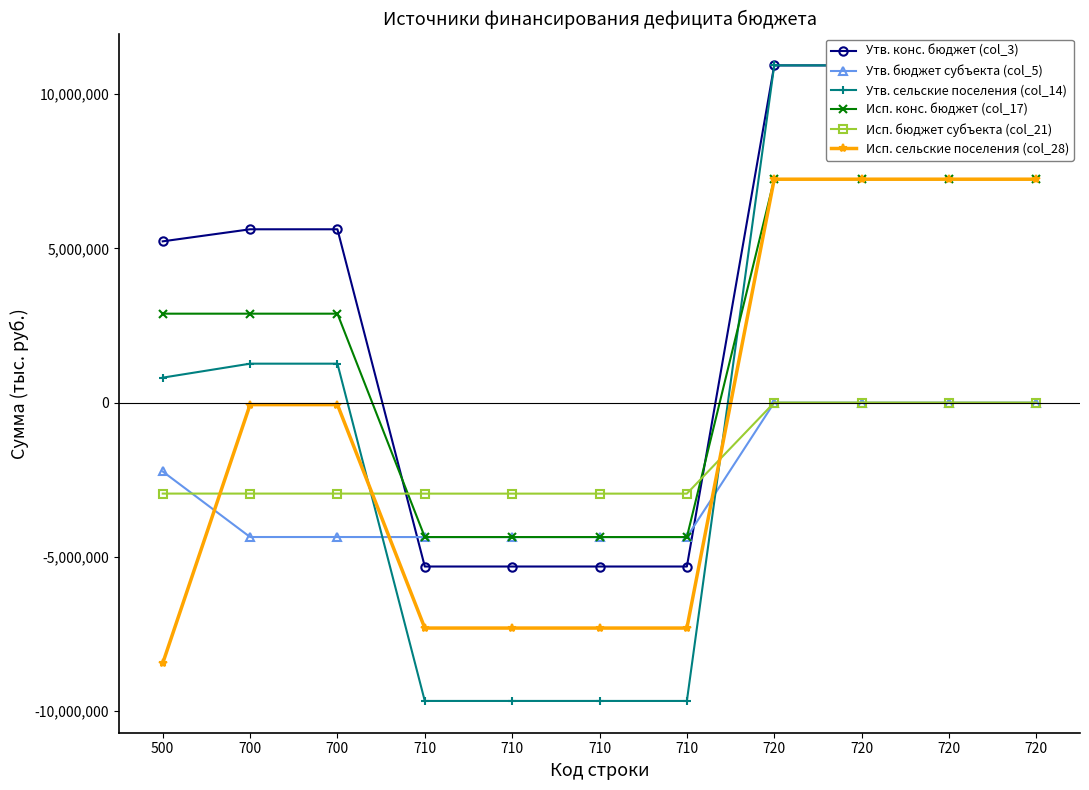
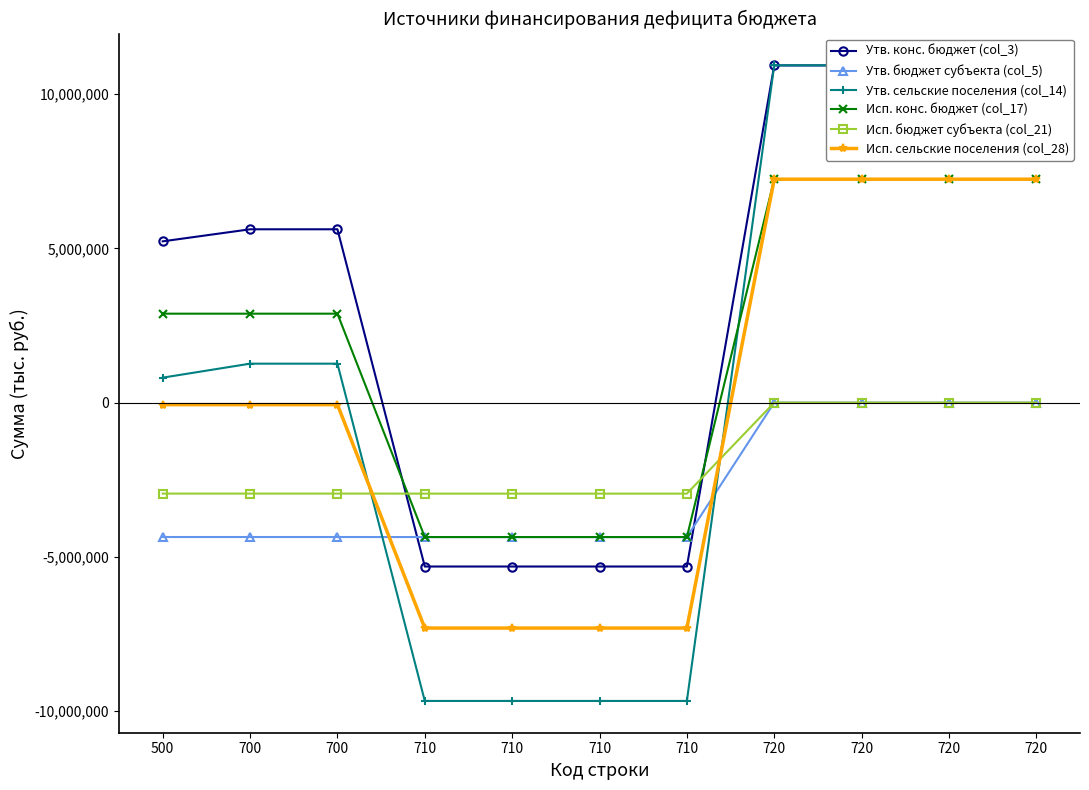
Утв. бюджет субъекта (col_5), 500: -2,200,000 -> -4,400,000
Исп. сельские поселения (col_28), 500: -8,400,000 -> -100,000
